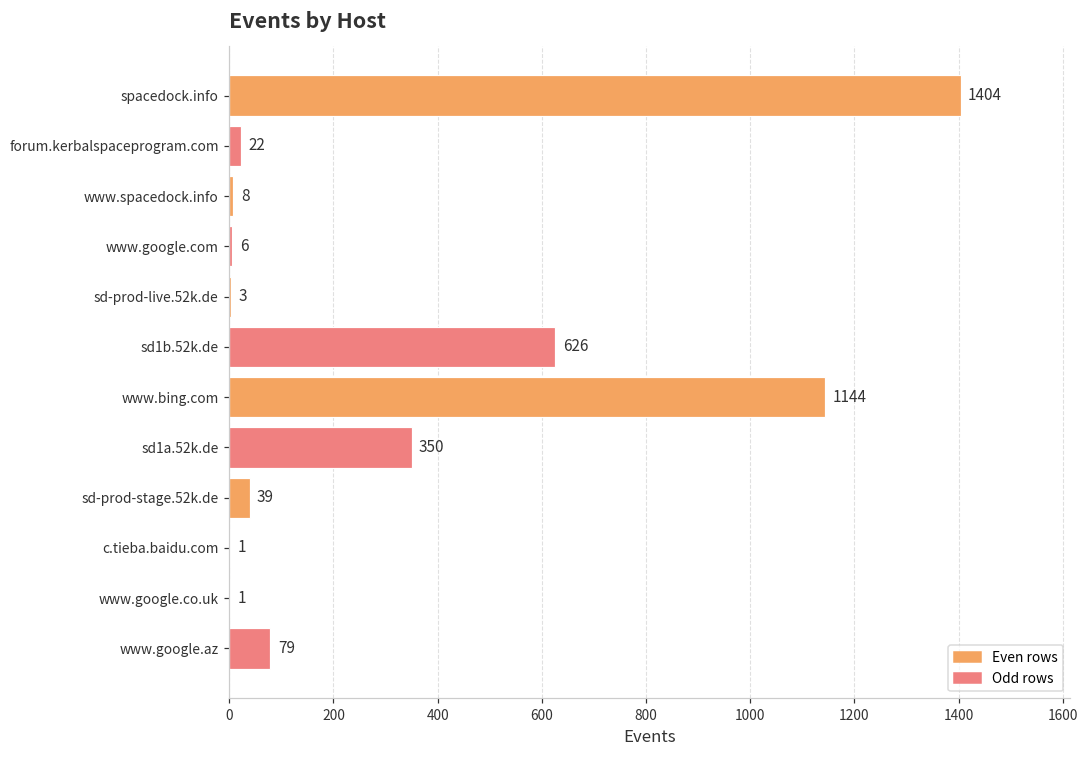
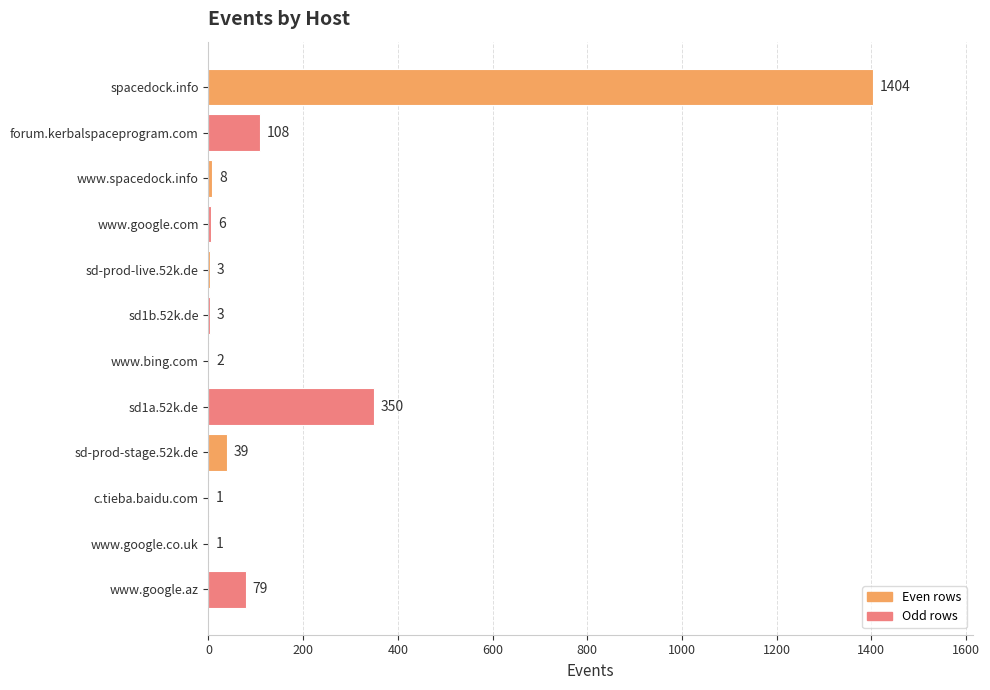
forum.kerbalspaceprogram.com: 22 -> 108
sd1b.52k.de: 626 -> 3
www.bing.com: 1144 -> 2
